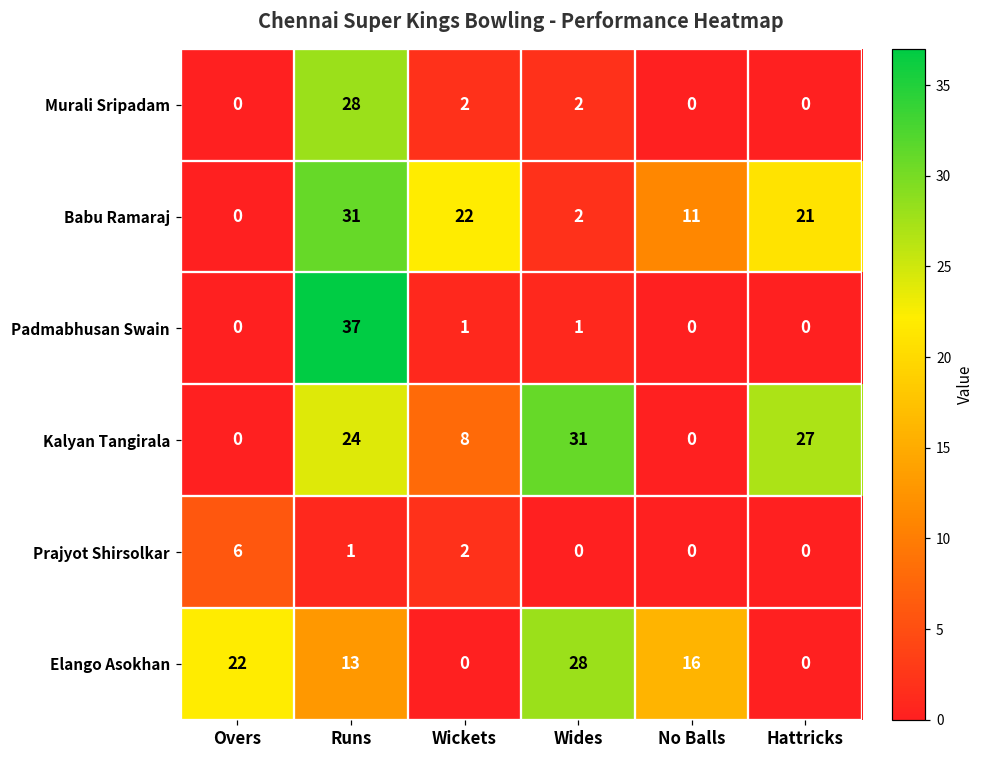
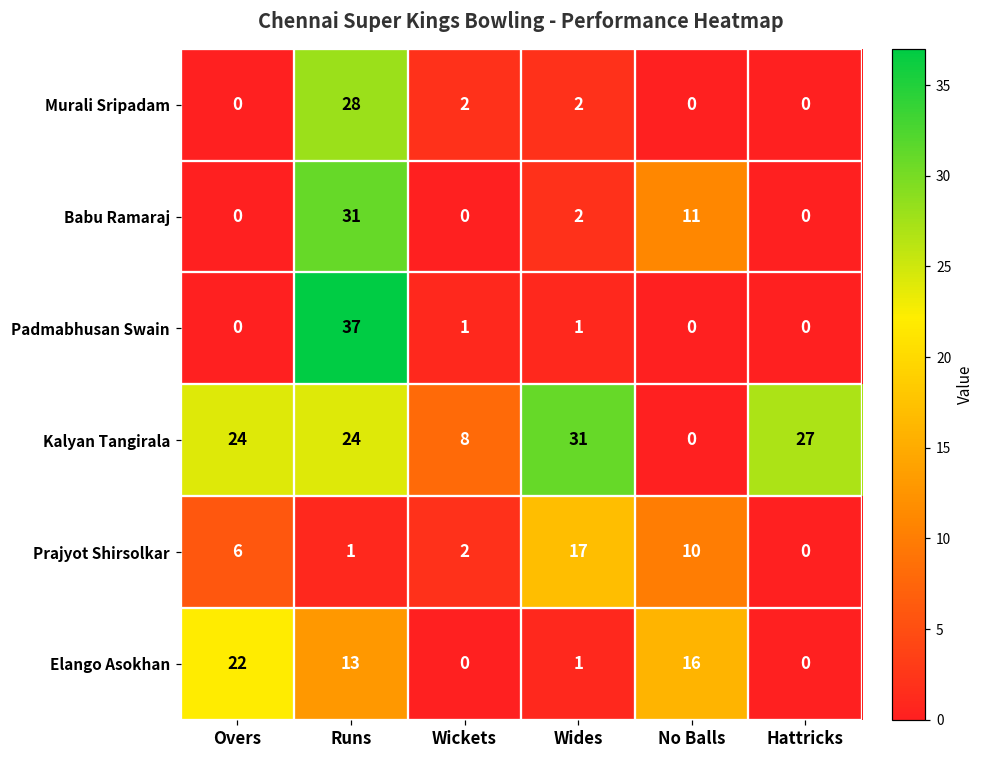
Babu Ramaraj, Wickets: 22 -> 0
Babu Ramaraj, Hattricks: 21 -> 0
Kalyan Tangirala, Overs: 0 -> 24
Prajyot Shirsolkar, Wides: 0 -> 17
Prajyot Shirsolkar, No Balls: 0 -> 10
Elango Asokhan, Wides: 28 -> 1
